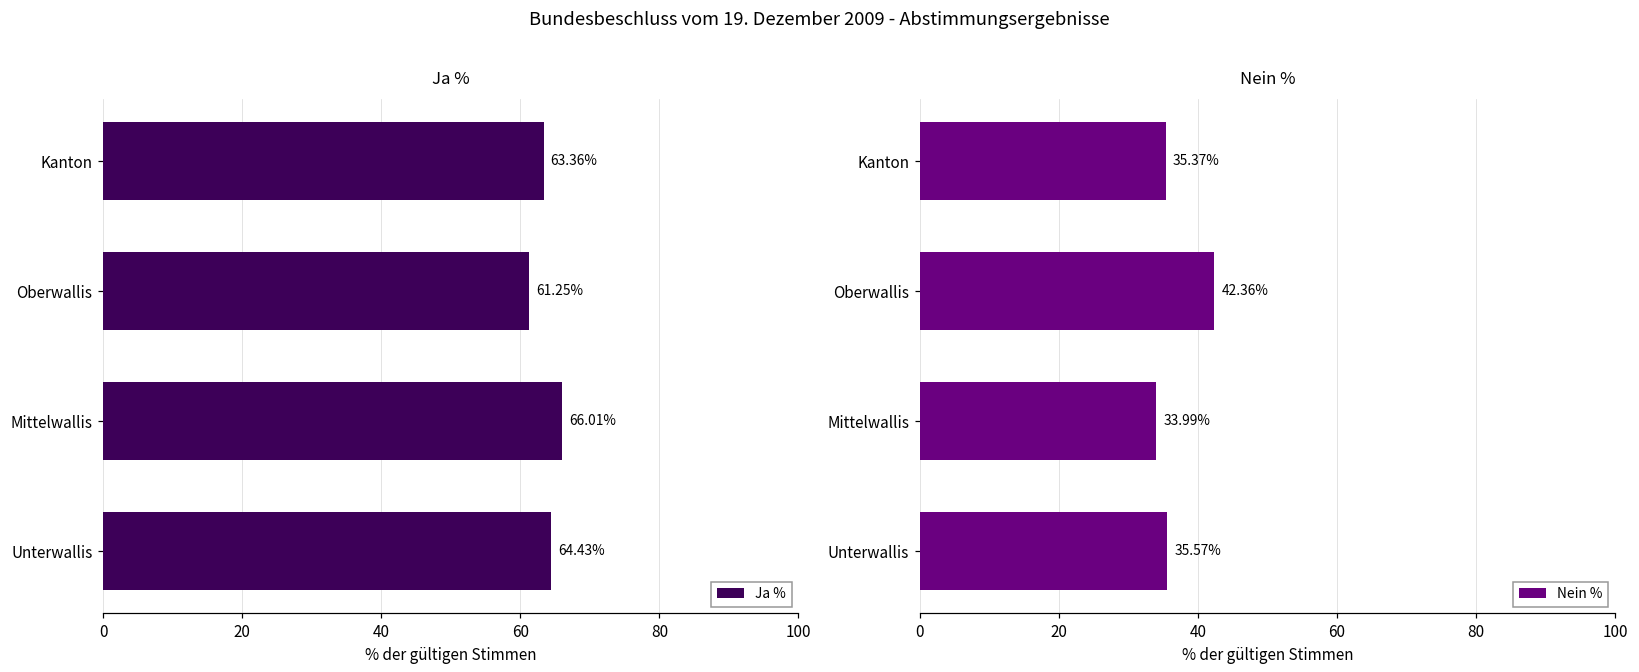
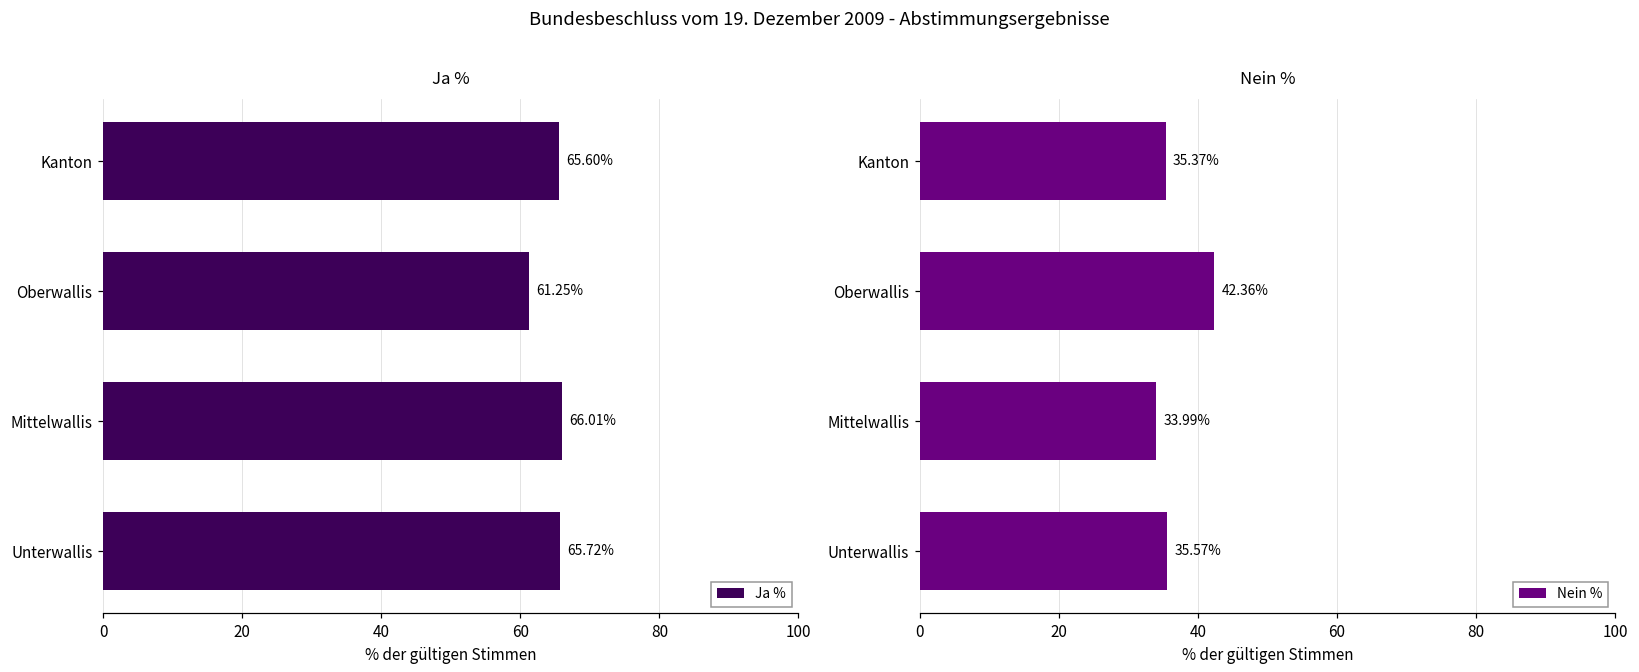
Ja %, Kanton: 63.36% -> 65.60%
Ja %, Unterwallis: 64.43% -> 65.72%
